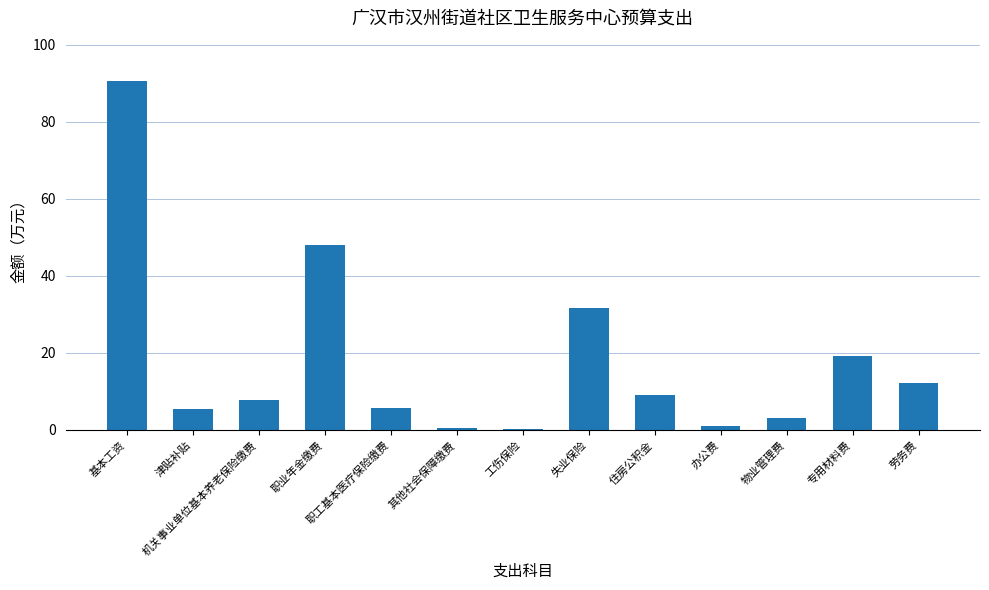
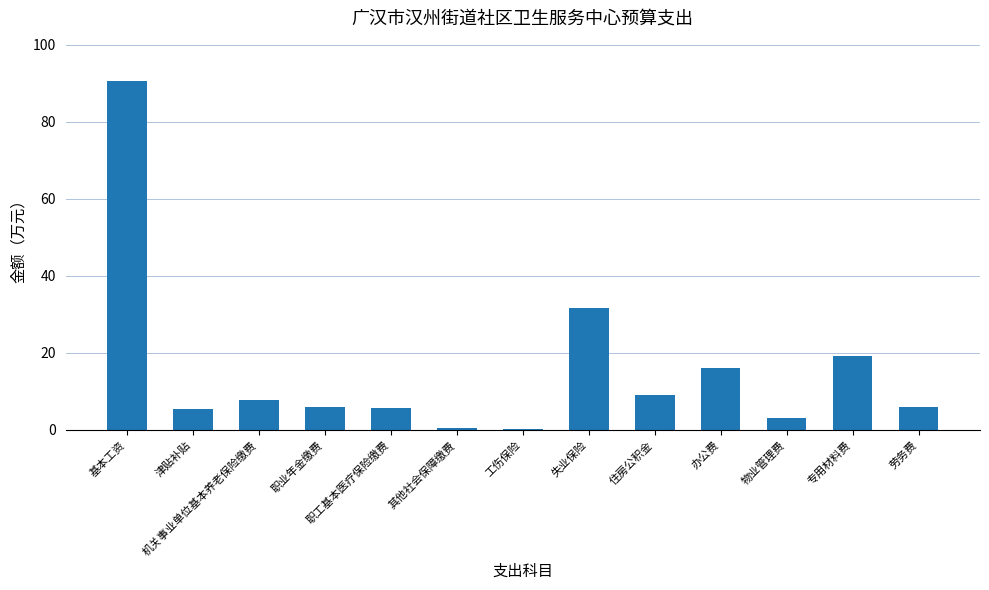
职业年金缴费: 48 -> 6
办公费: 1 -> 16
劳务费: 12 -> 6
